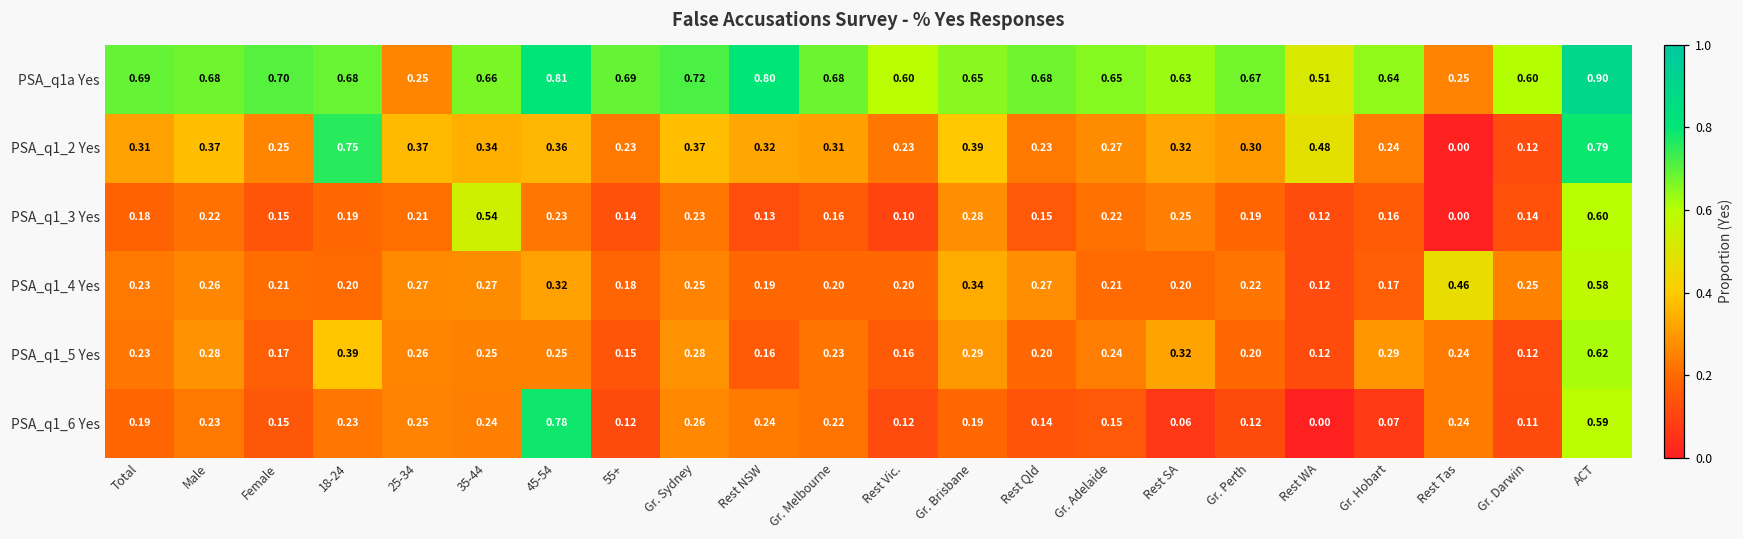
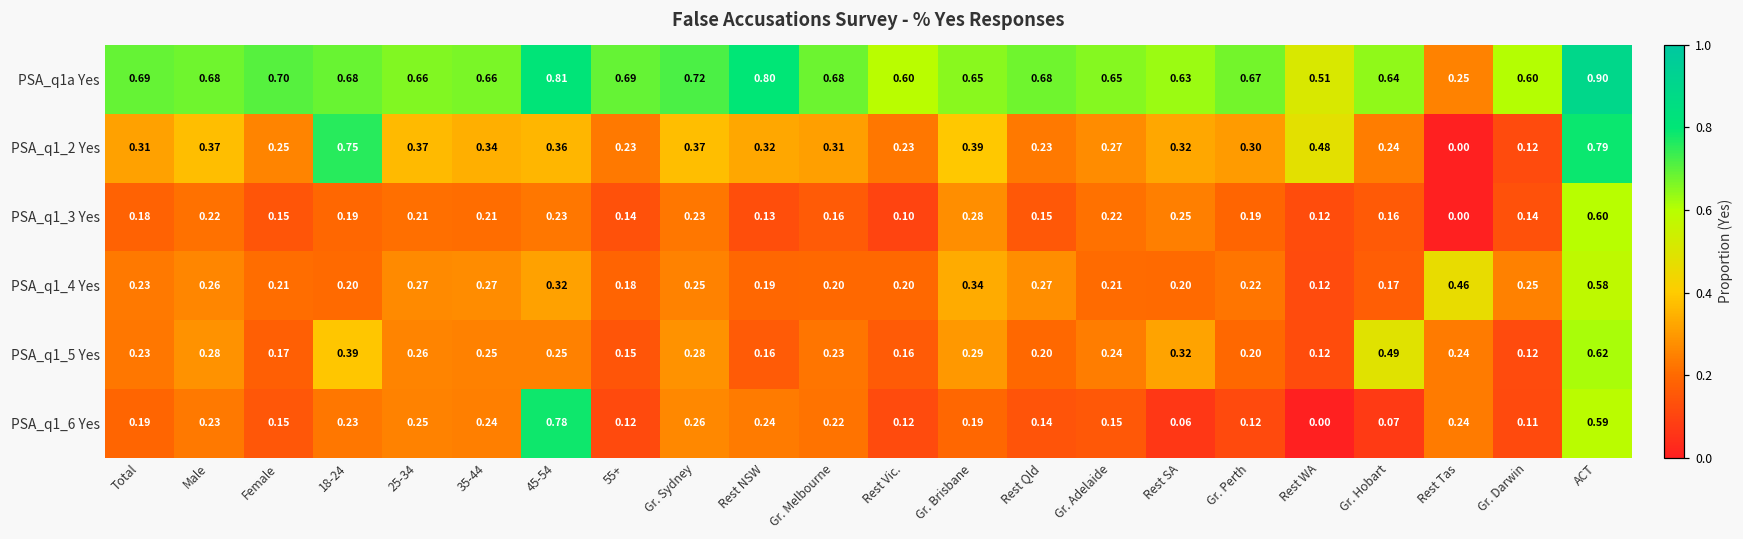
PSA_q1a Yes, 25-34: 0.25 -> 0.66
PSA_q1_3 Yes, 35-44: 0.54 -> 0.21
PSA_q1_5 Yes, Gr. Hobart: 0.29 -> 0.49
